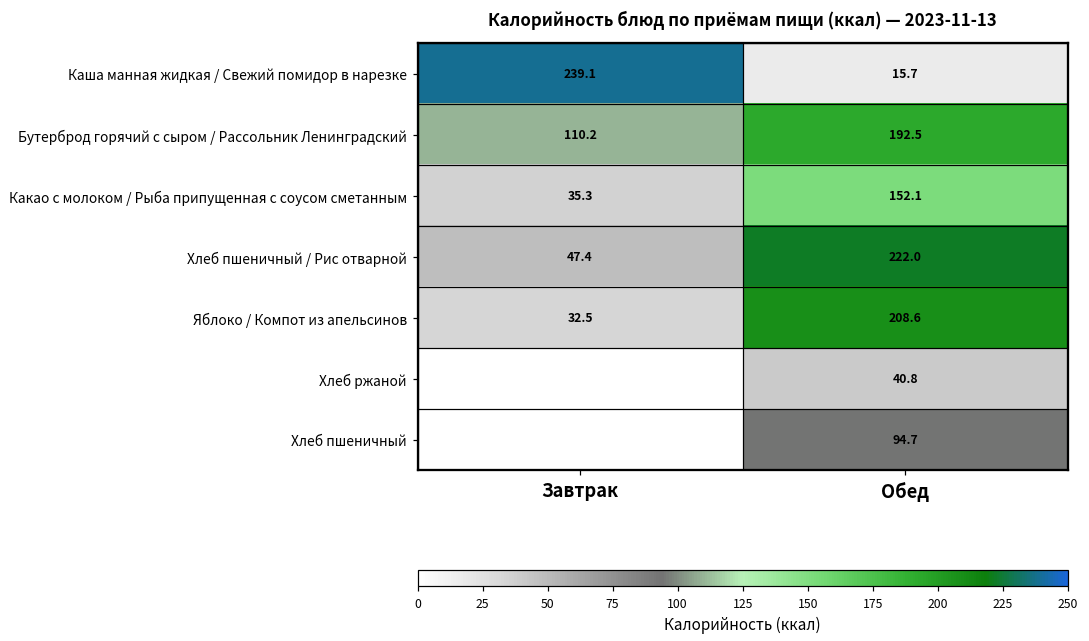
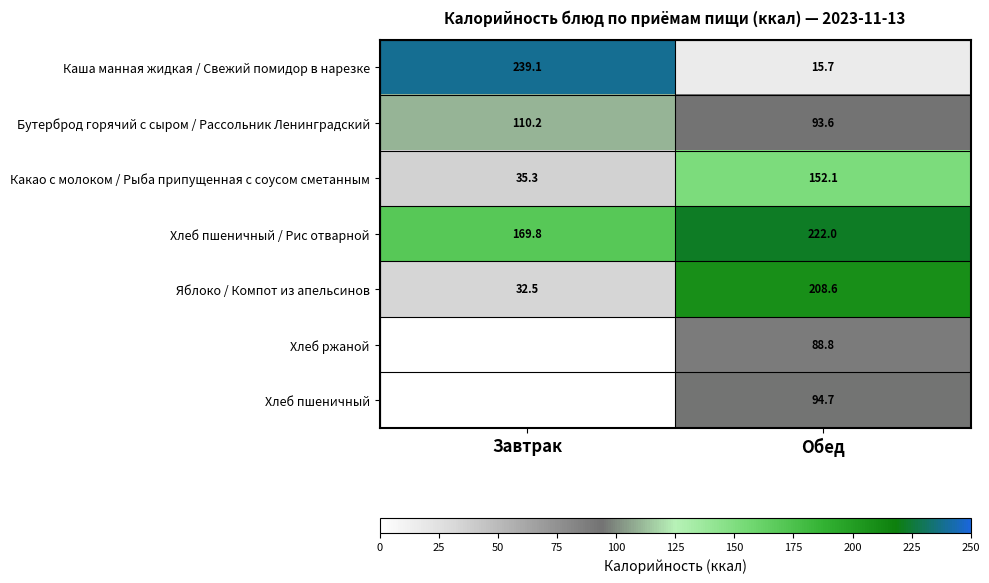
Бутерброд горячий с сыром / Рассольник Ленинградский, Обед: 192.5 -> 93.6
Хлеб пшеничный / Рис отварной, Завтрак: 47.4 -> 169.8
Хлеб ржаной, Обед: 40.8 -> 88.8
